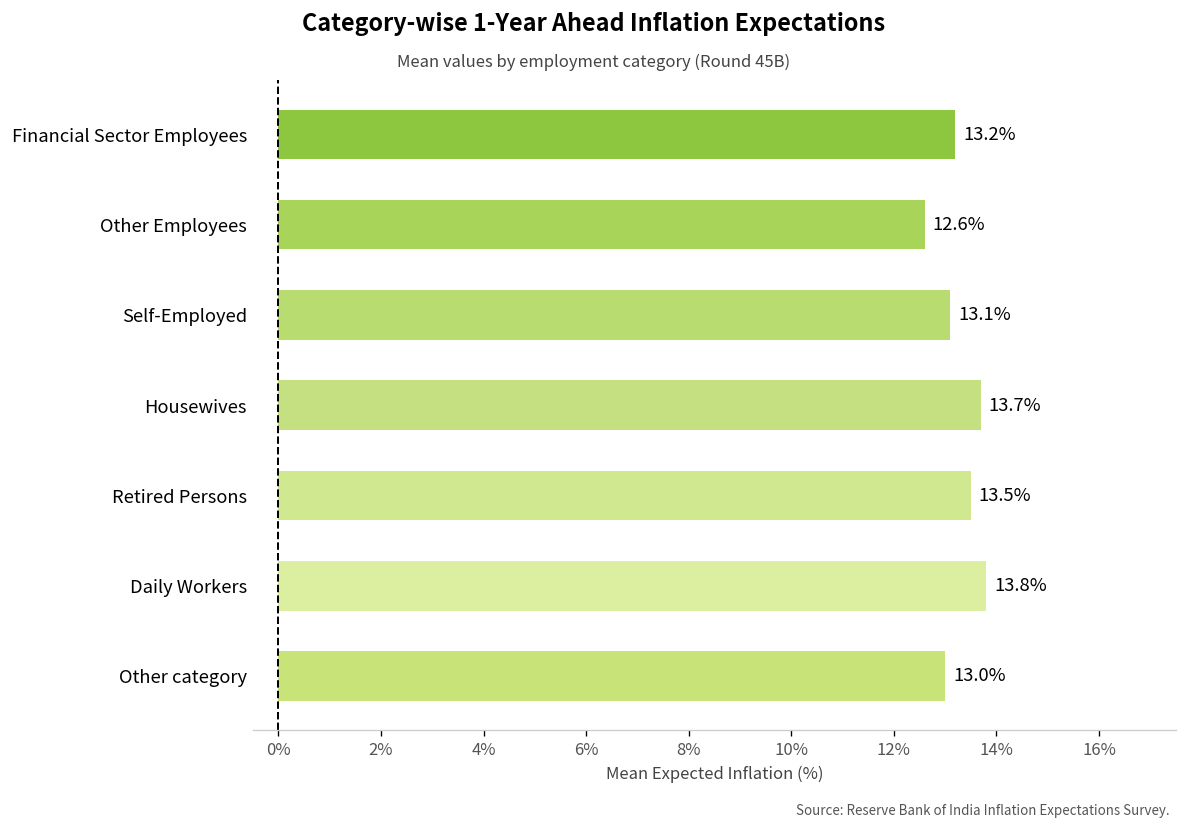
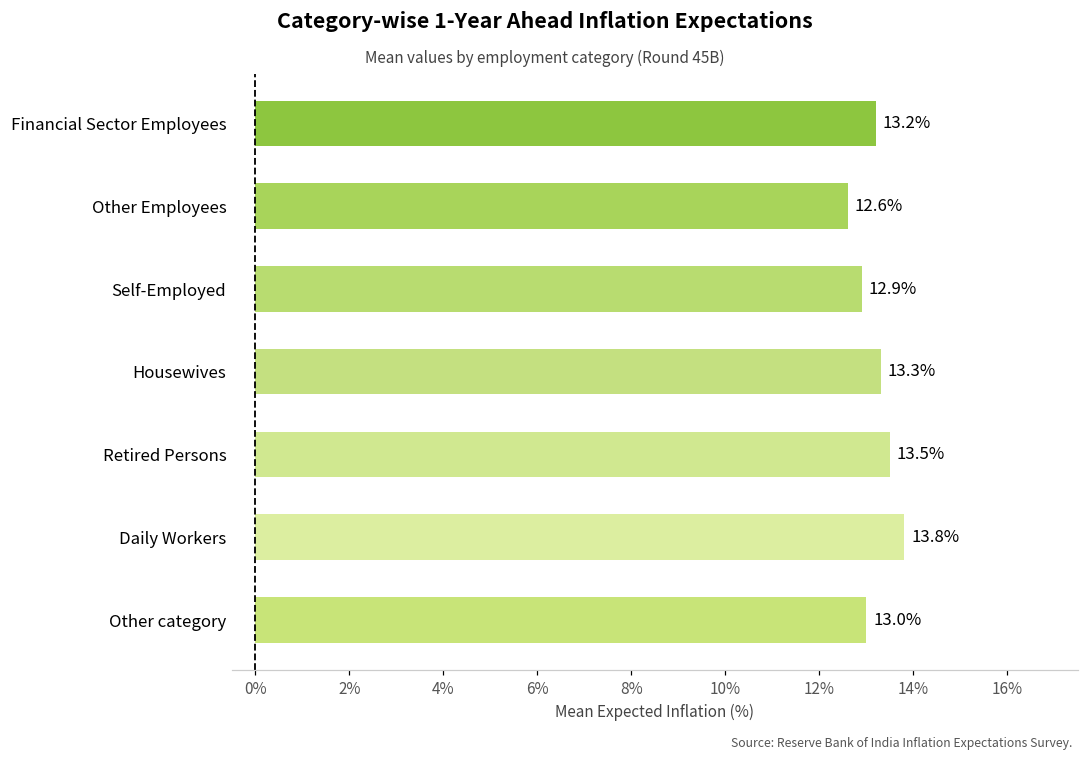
Self-Employed: 13.1% -> 12.9%
Housewives: 13.7% -> 13.3%
